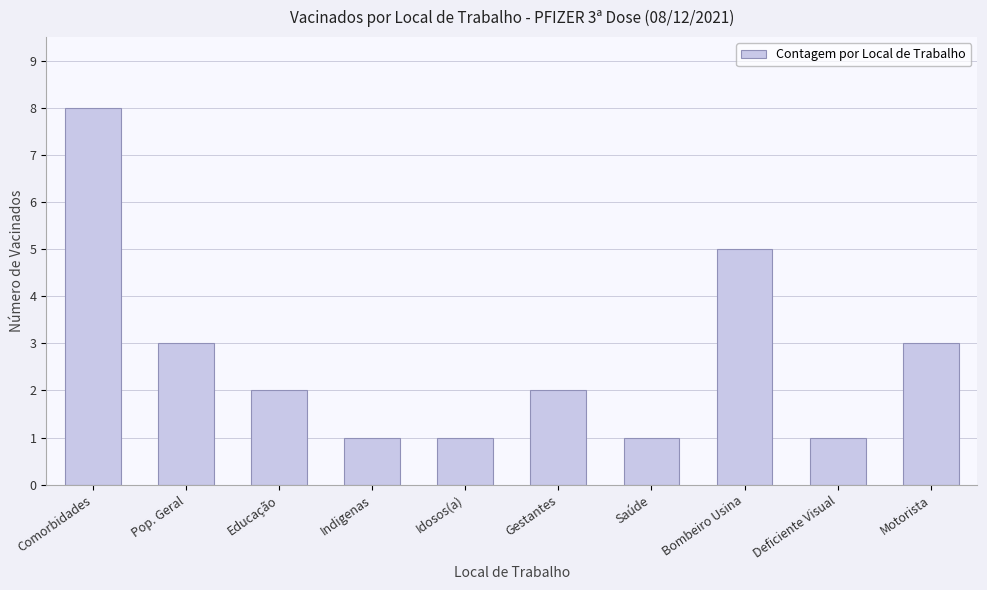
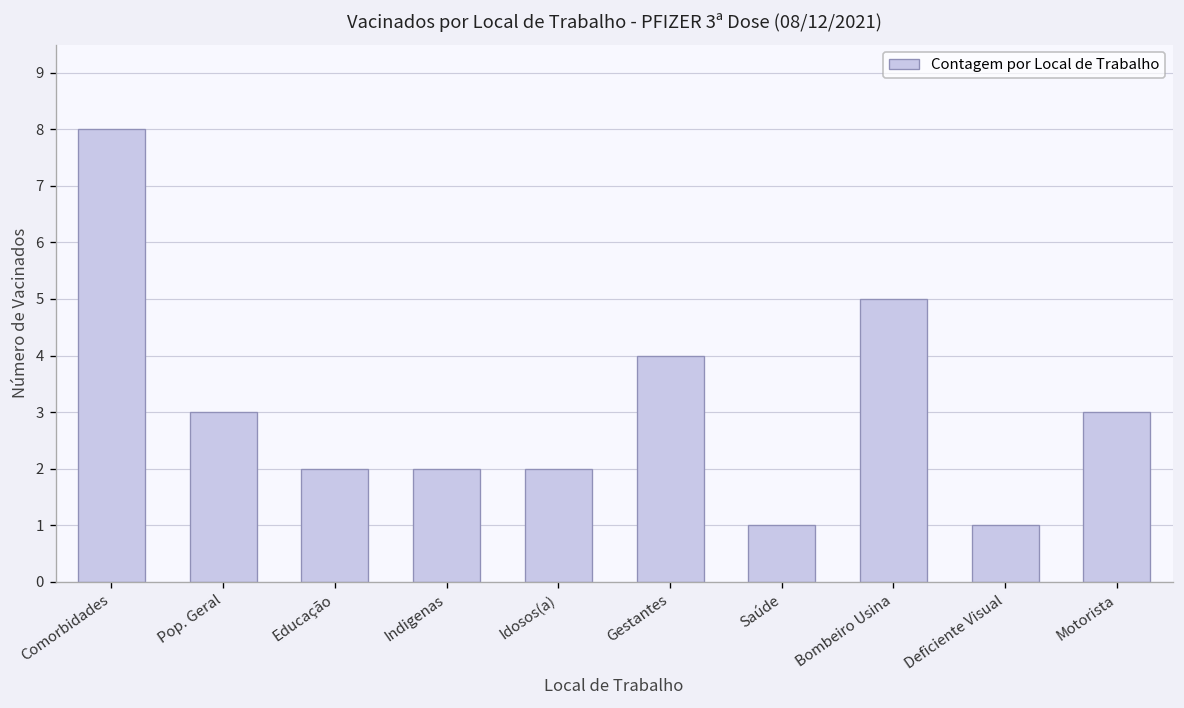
Indigenas: 1 -> 2
Idosos(a): 1 -> 2
Gestantes: 2 -> 4
